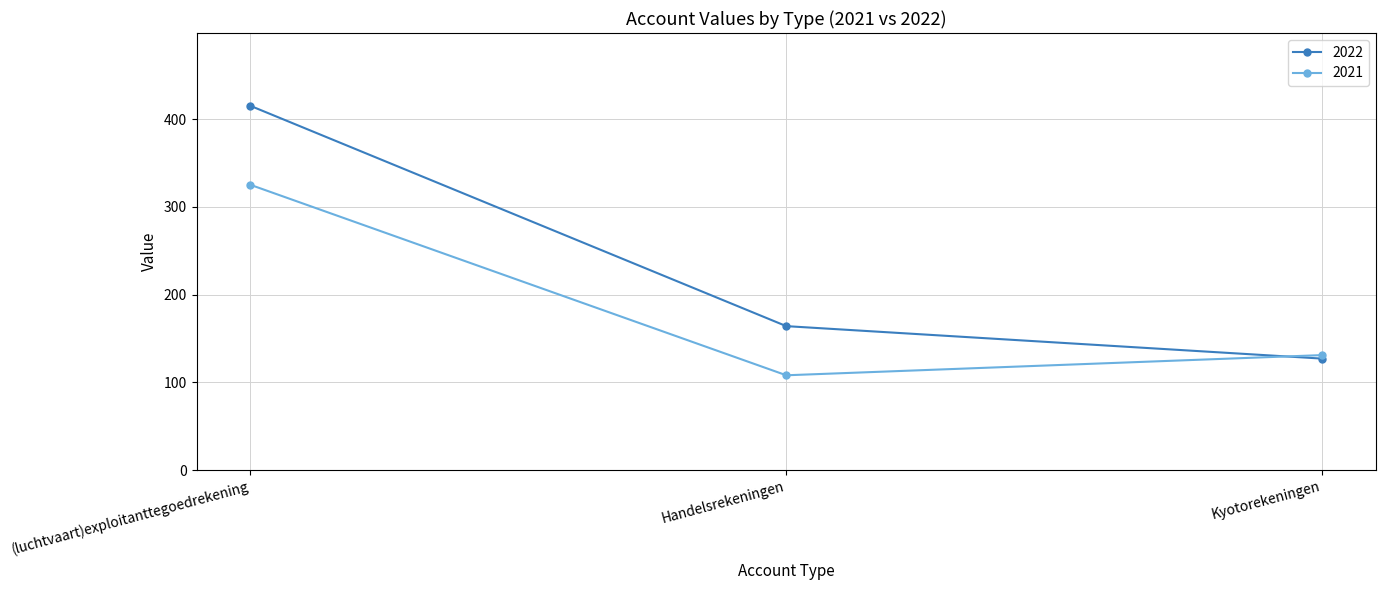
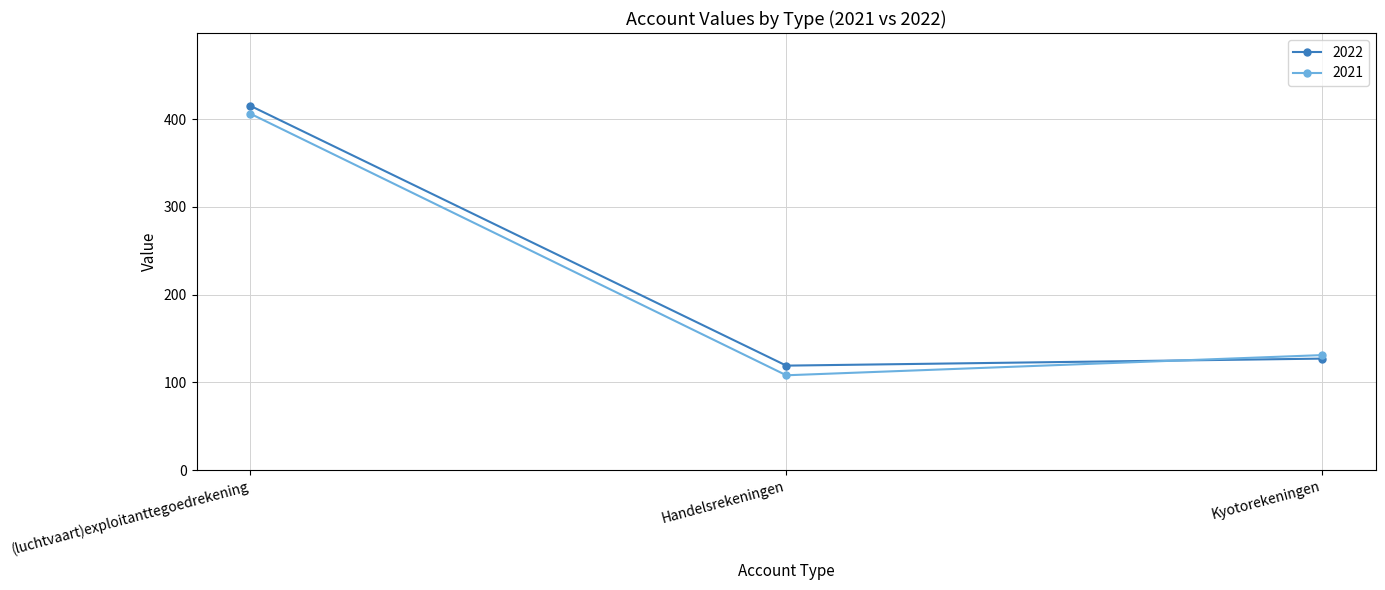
2021, (luchtvaart)exploitanttegoedrekening: 330 -> 410
2022, Handelsrekeningen: 160 -> 120
